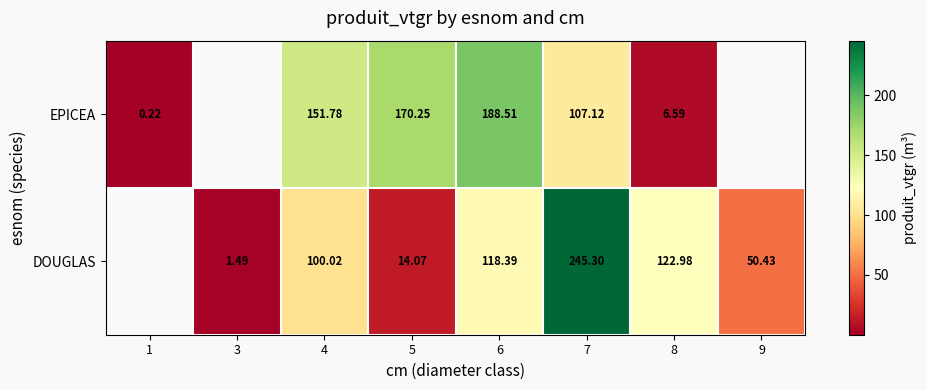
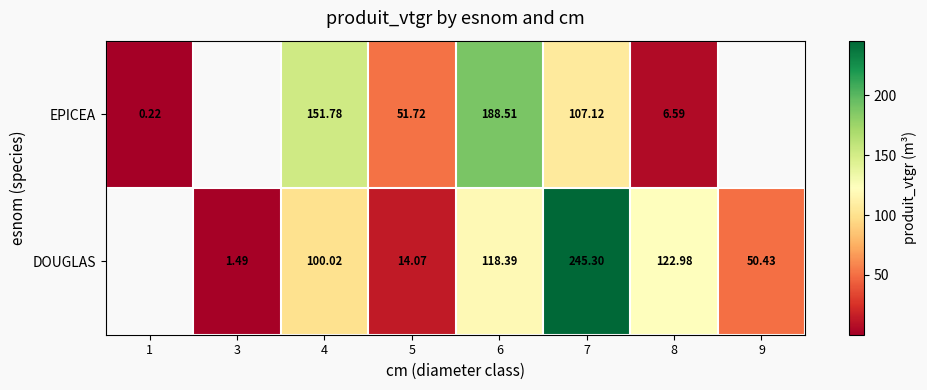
EPICEA, 5: 170.25 -> 51.72
